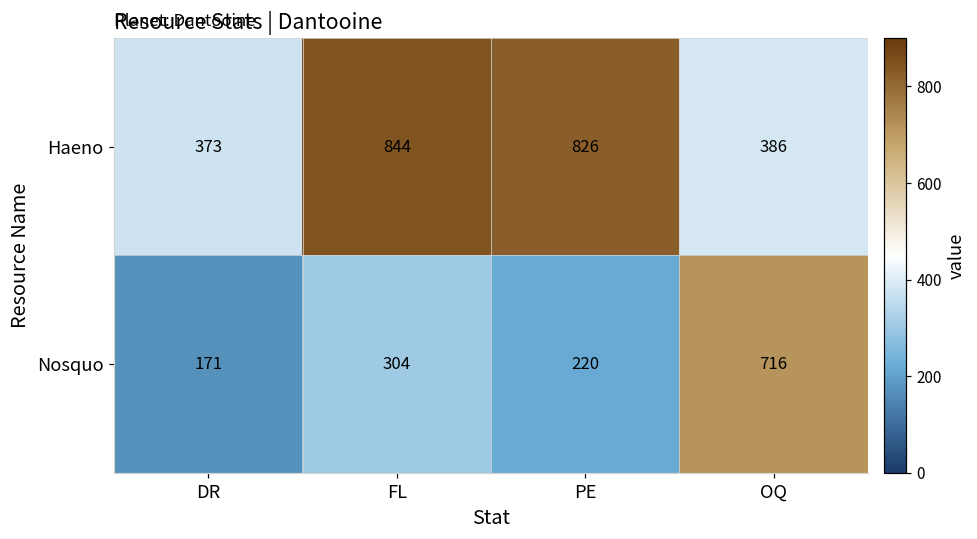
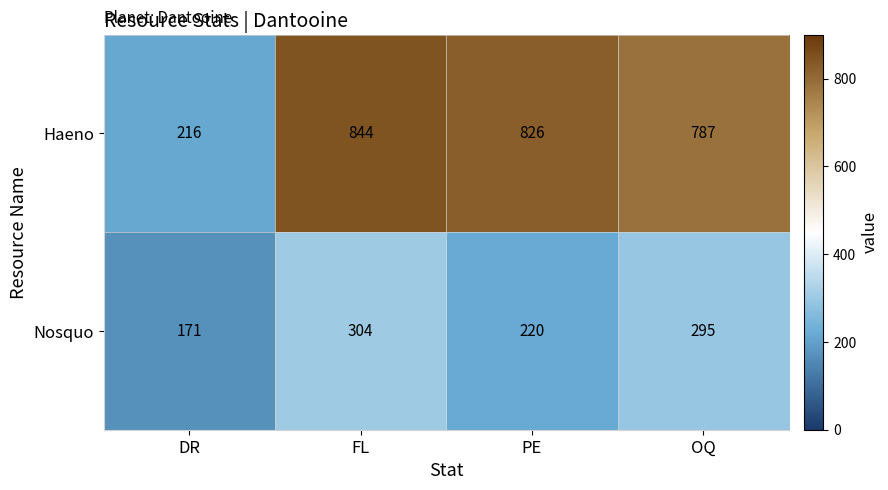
Haeno, DR: 373 -> 216
Haeno, OQ: 386 -> 787
Nosquo, OQ: 716 -> 295
